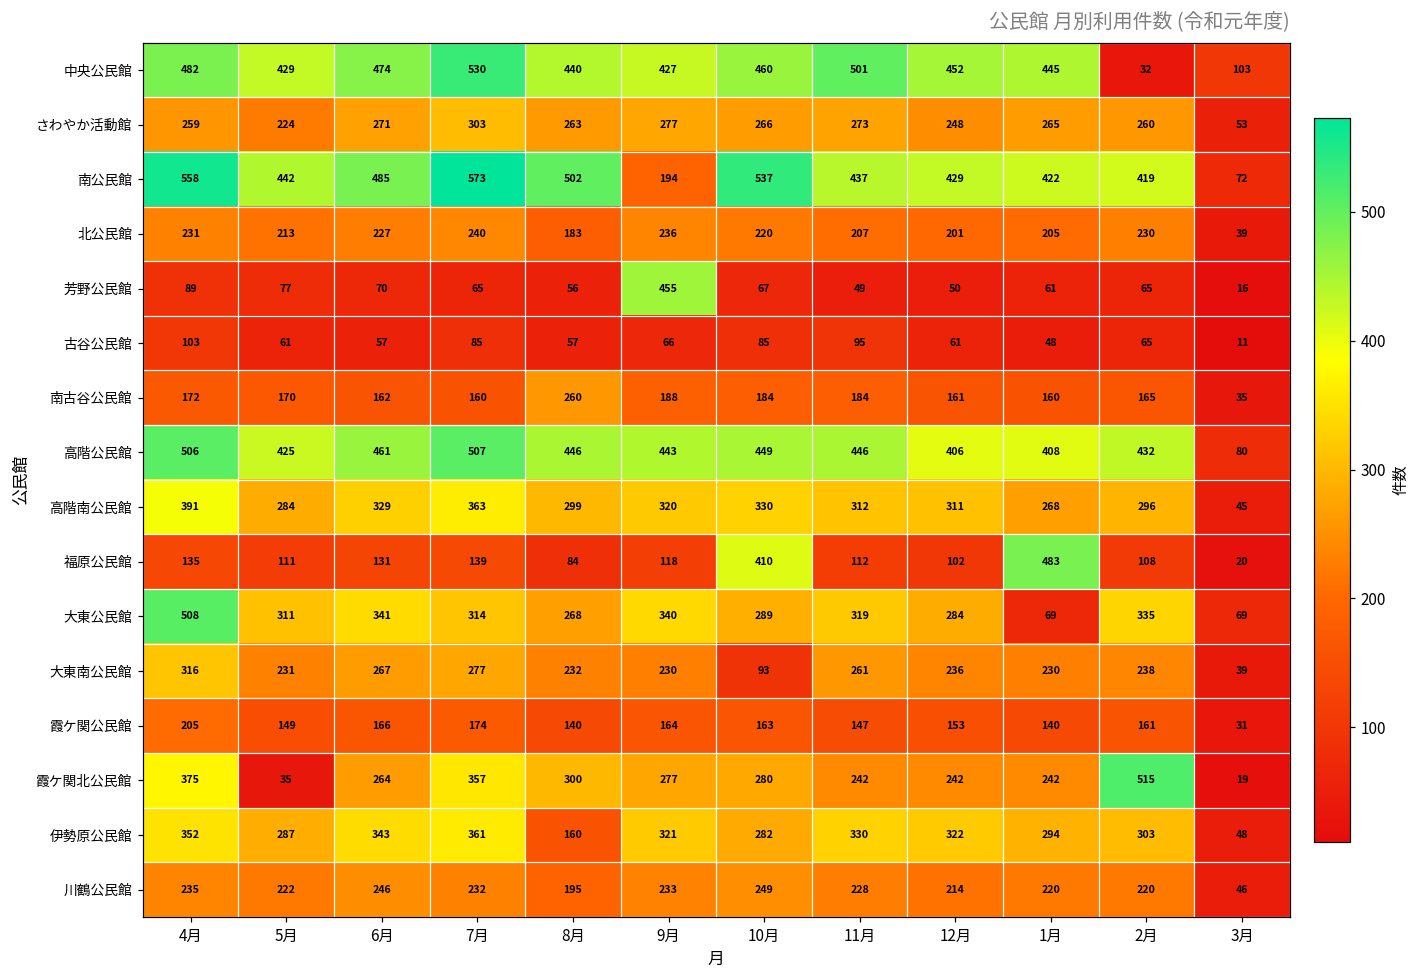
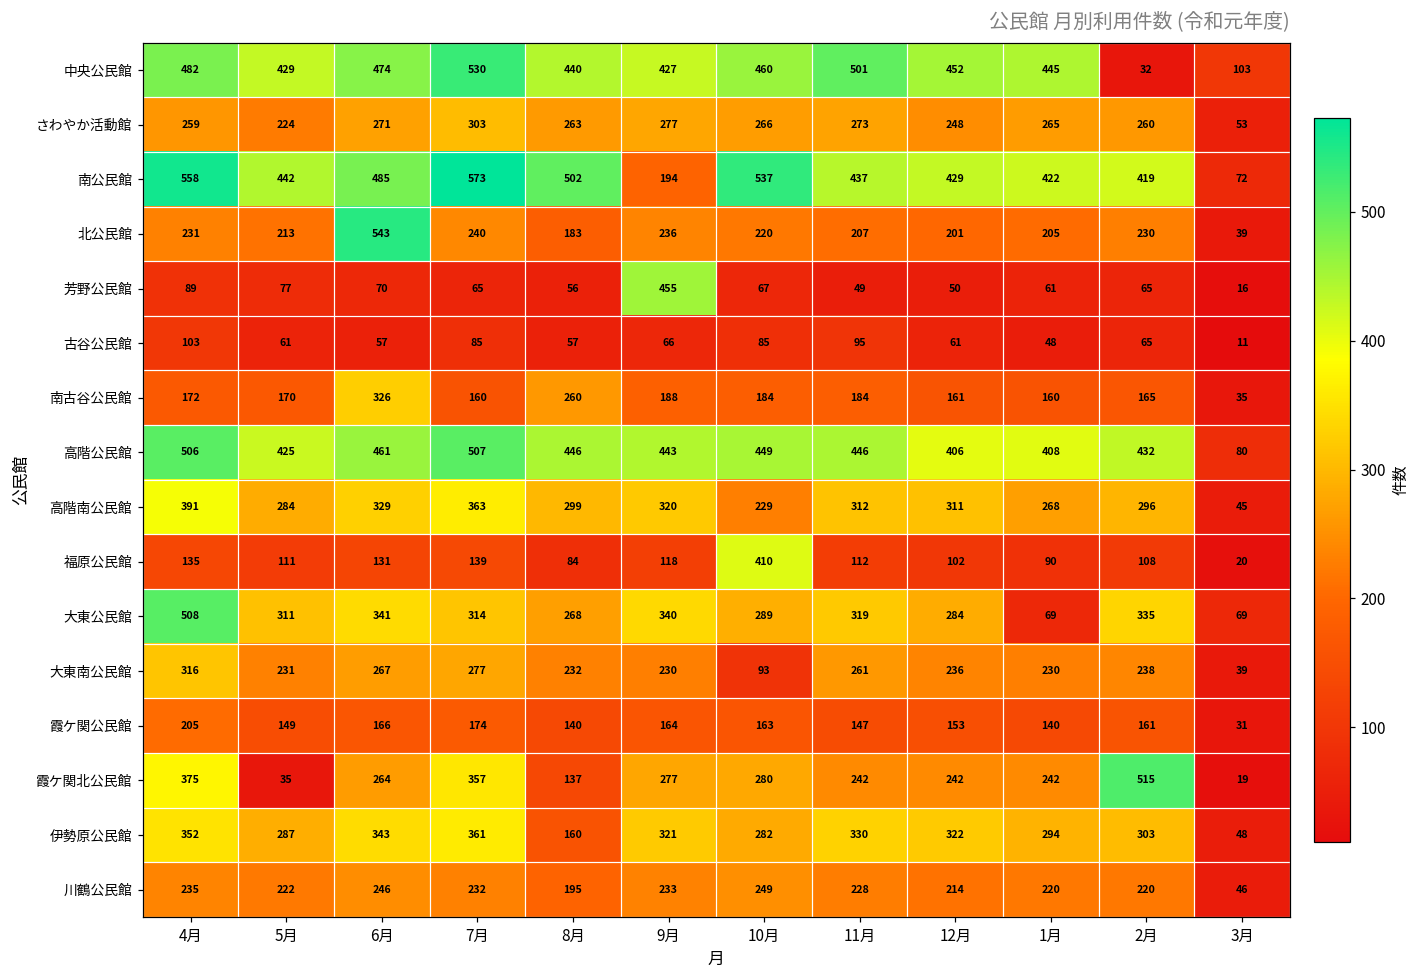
北公民館, 6月: 227 -> 543
南古谷公民館, 6月: 162 -> 326
高階南公民館, 10月: 330 -> 229
福原公民館, 1月: 483 -> 90
霞ケ関北公民館, 8月: 300 -> 137
